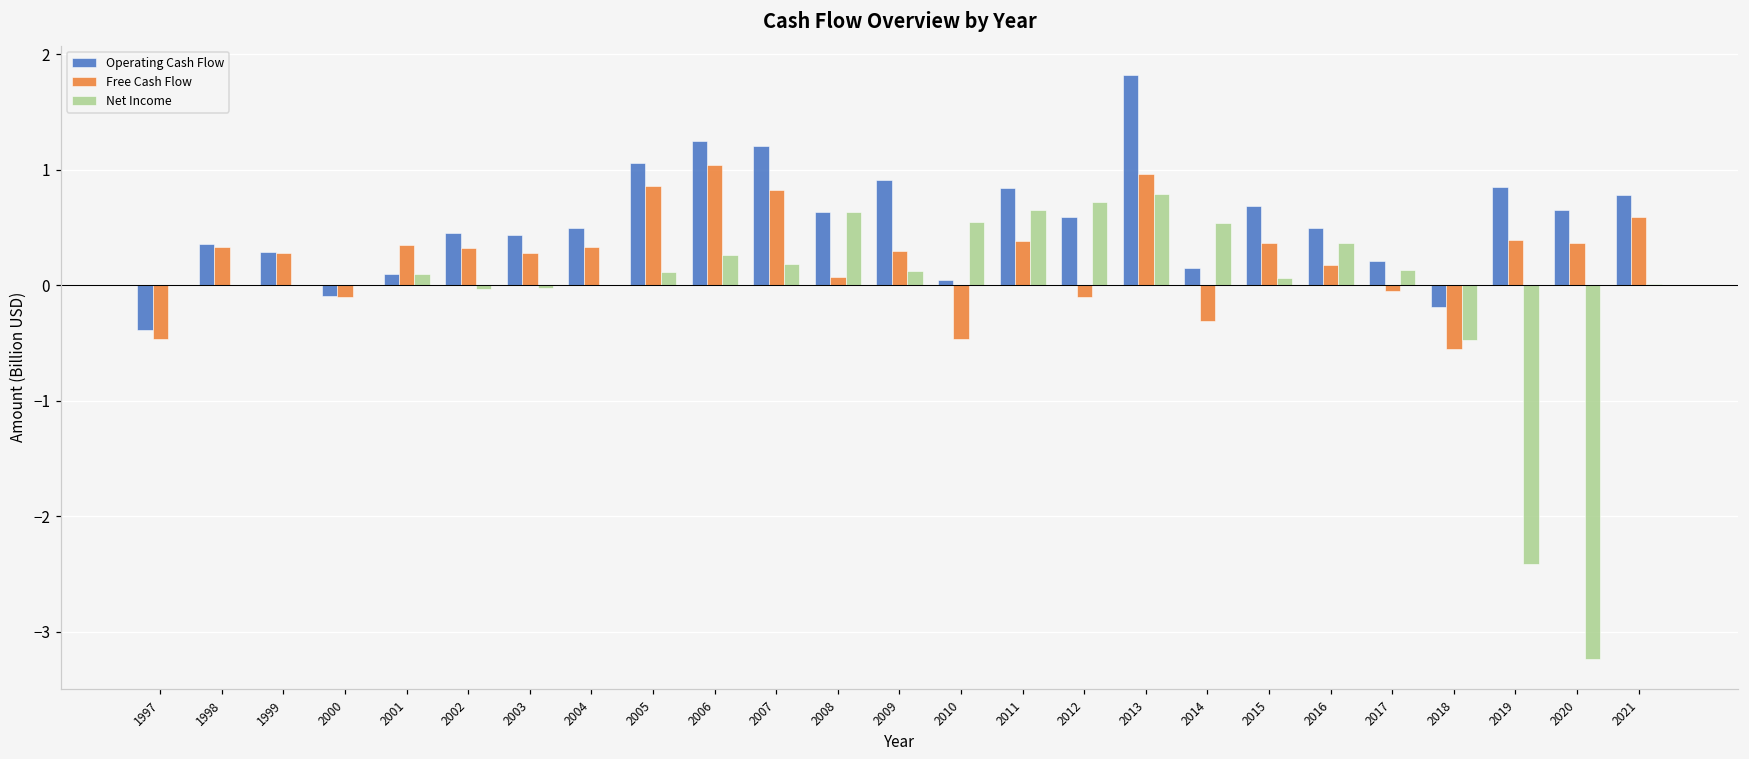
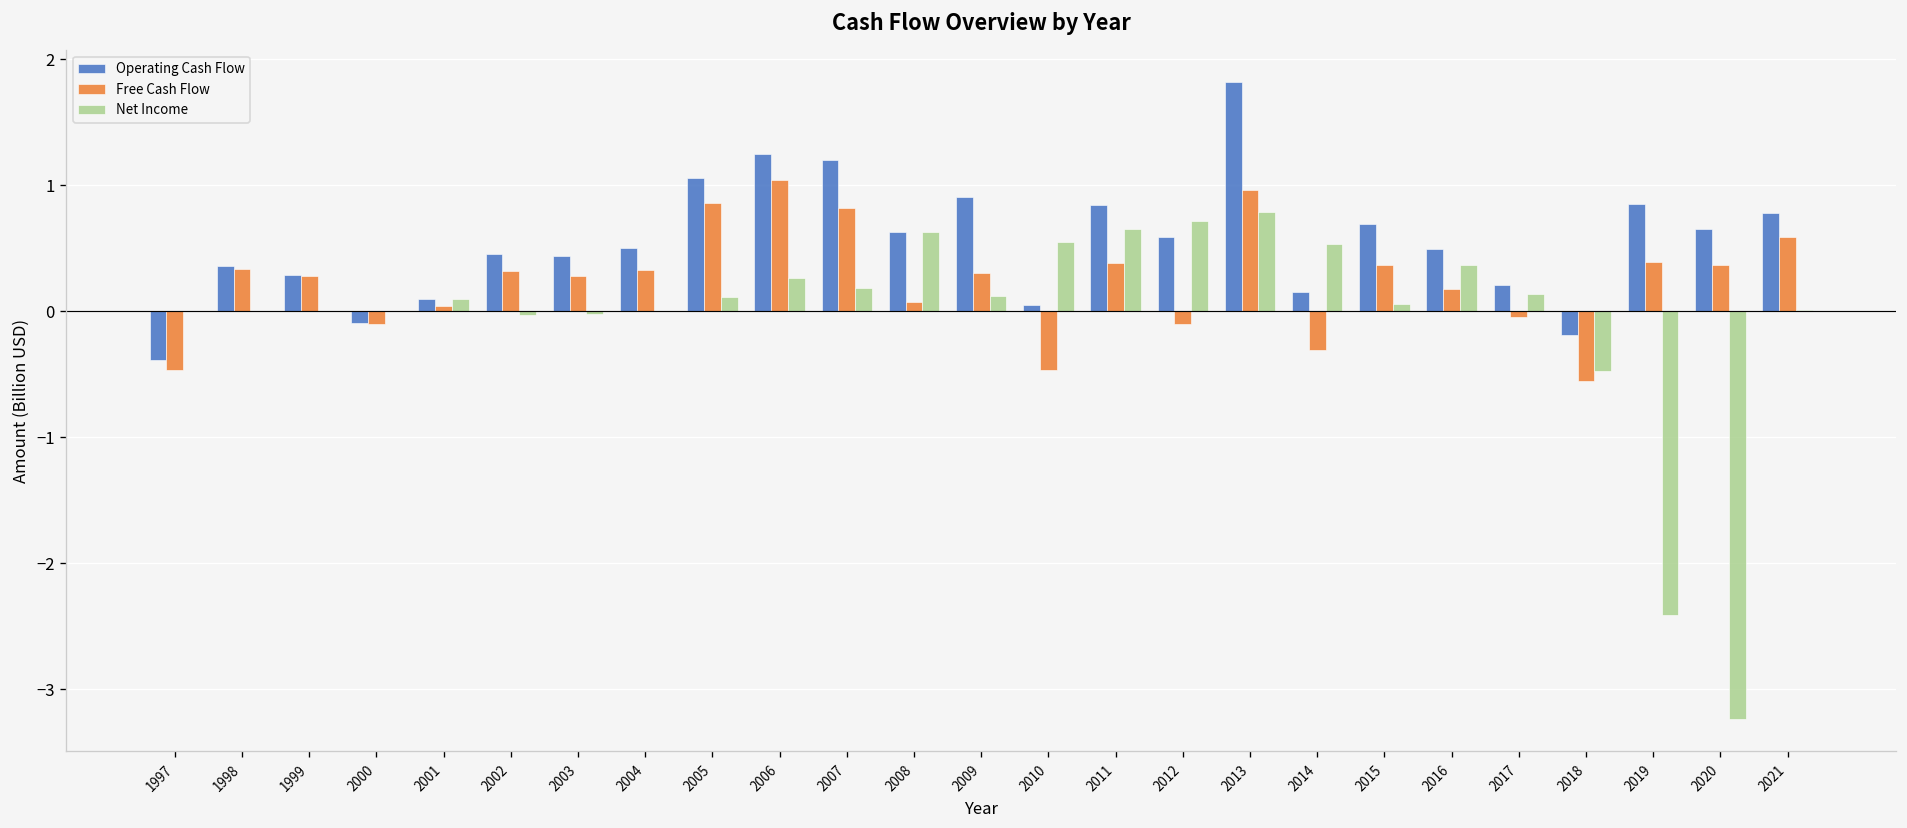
Free Cash Flow, 2001: 0.35 -> 0.04
